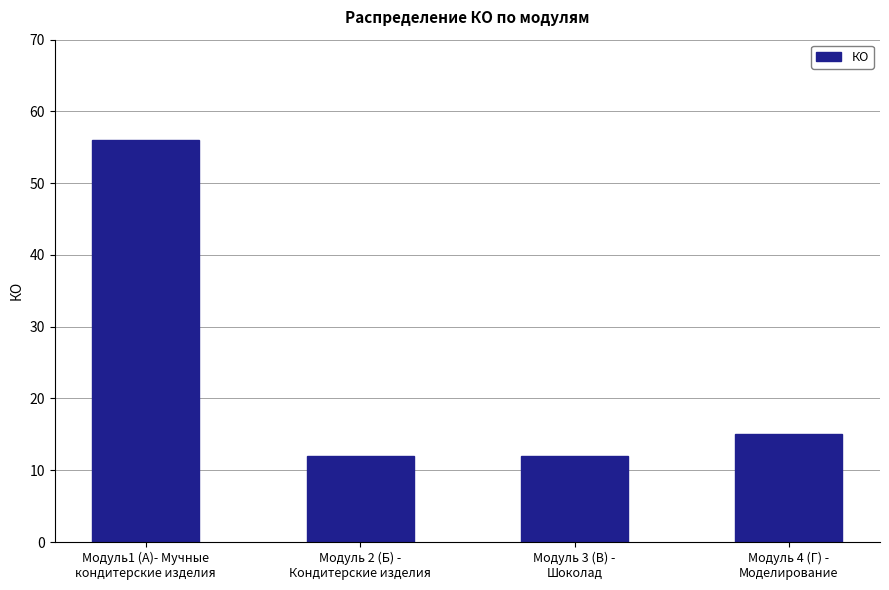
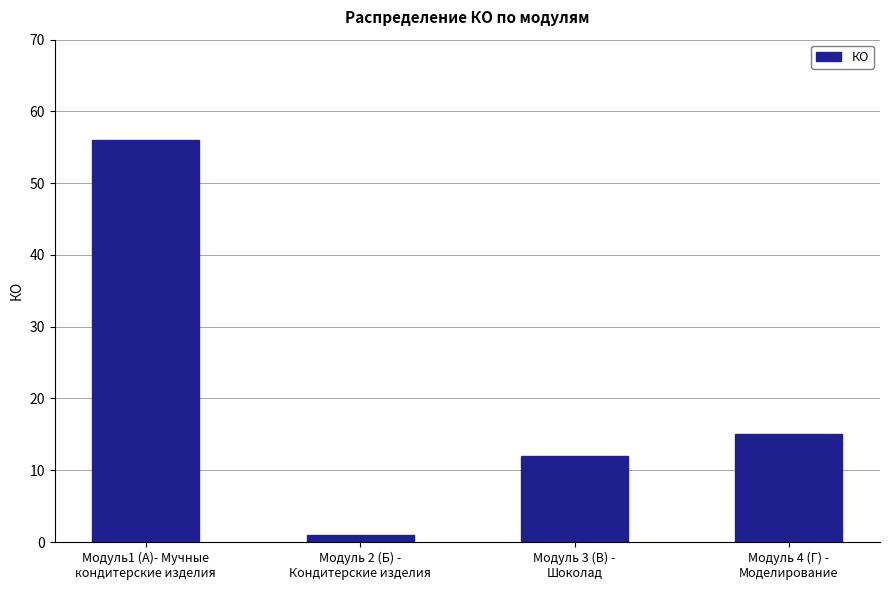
Модуль 2 (Б) - Кондитерские изделия: 12 -> 1
